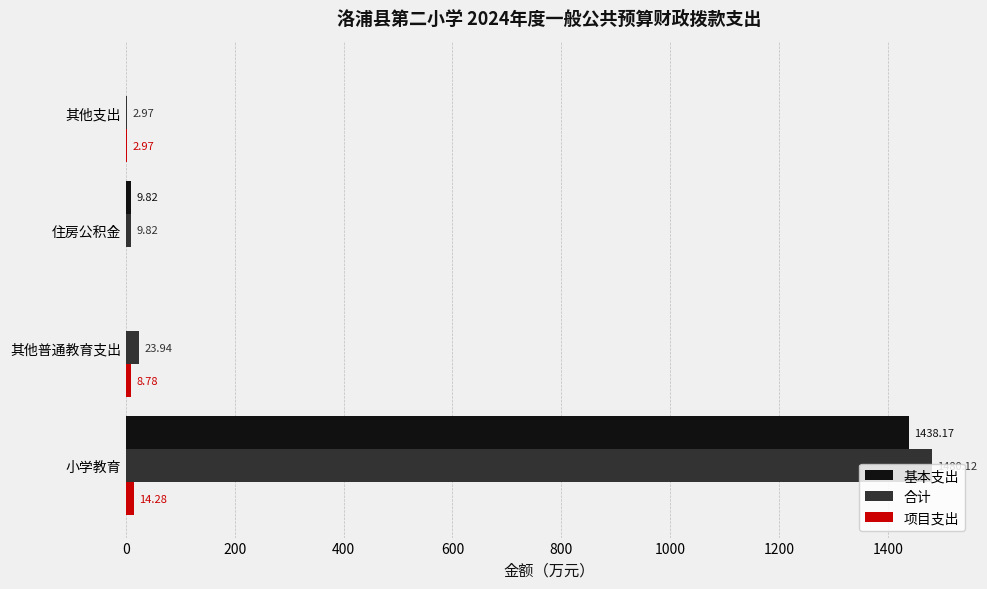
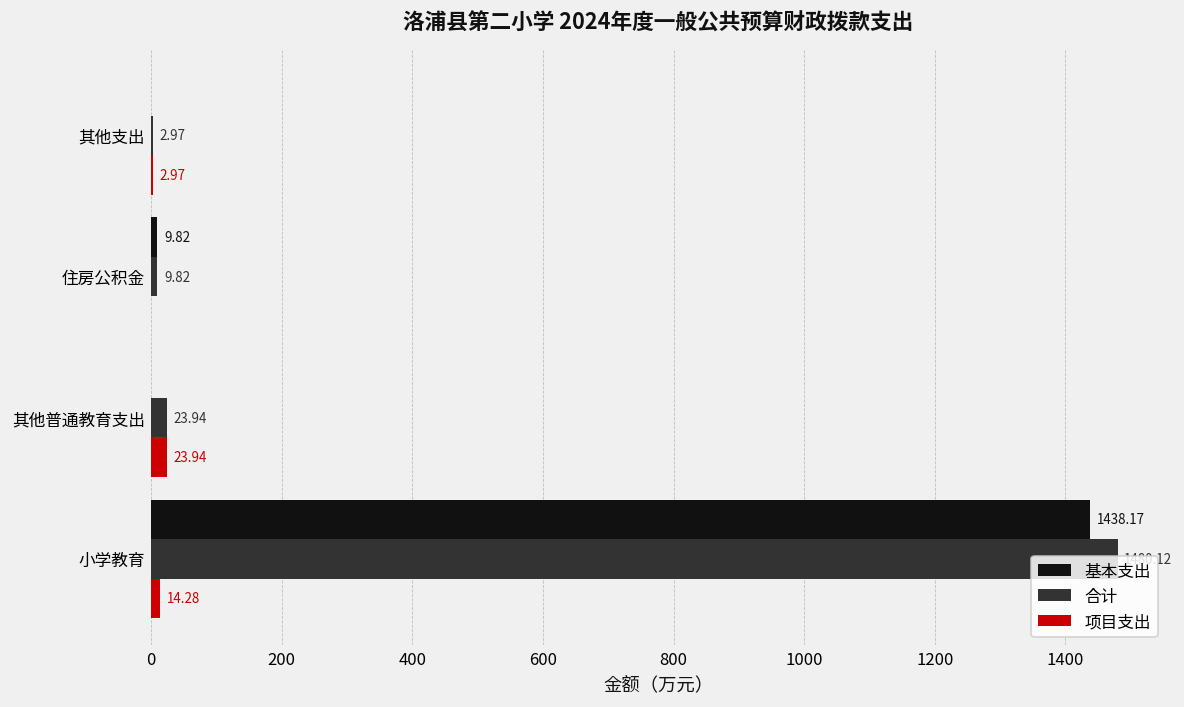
项目支出, 其他普通教育支出: 8.78 -> 23.94
